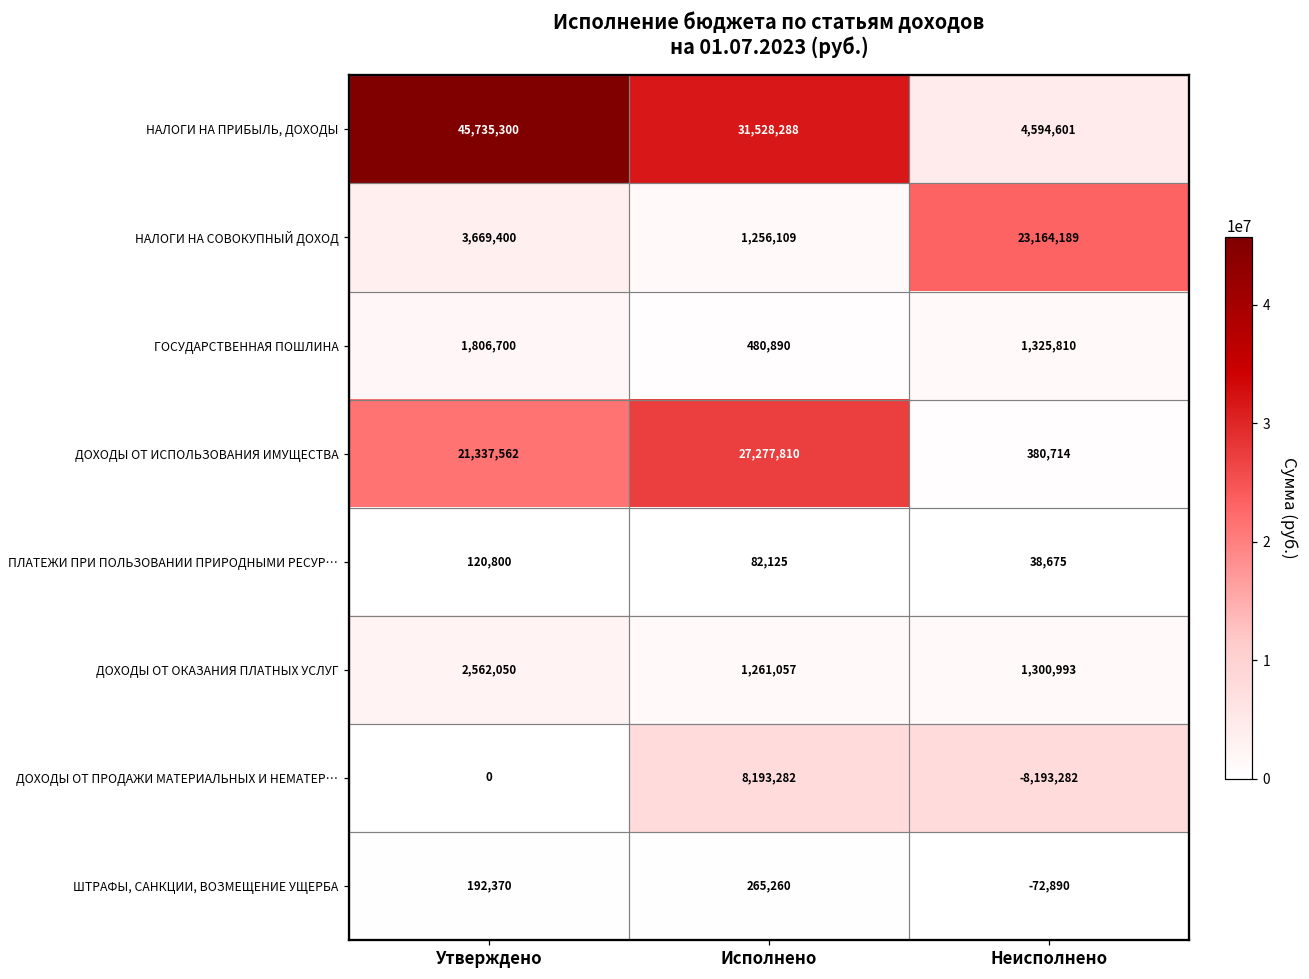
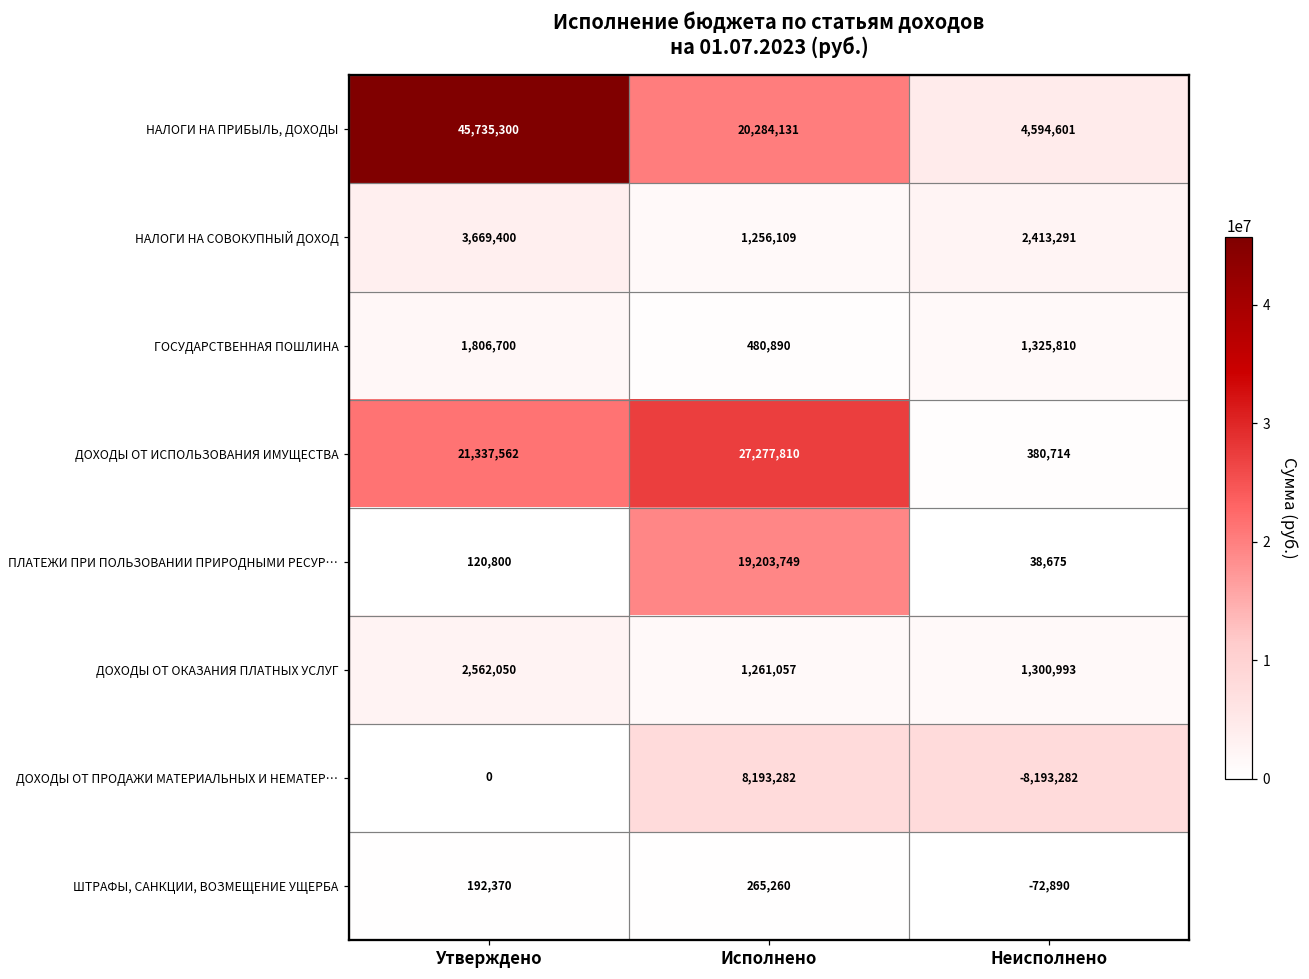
НАЛОГИ НА ПРИБЫЛЬ, ДОХОДЫ, Исполнено: 31,528,288 -> 20,284,131
НАЛОГИ НА СОВОКУПНЫЙ ДОХОД, Неисполнено: 23,164,189 -> 2,413,291
ПЛАТЕЖИ ПРИ ПОЛЬЗОВАНИИ ПРИРОДНЫМИ РЕСУР…, Исполнено: 82,125 -> 19,203,749
